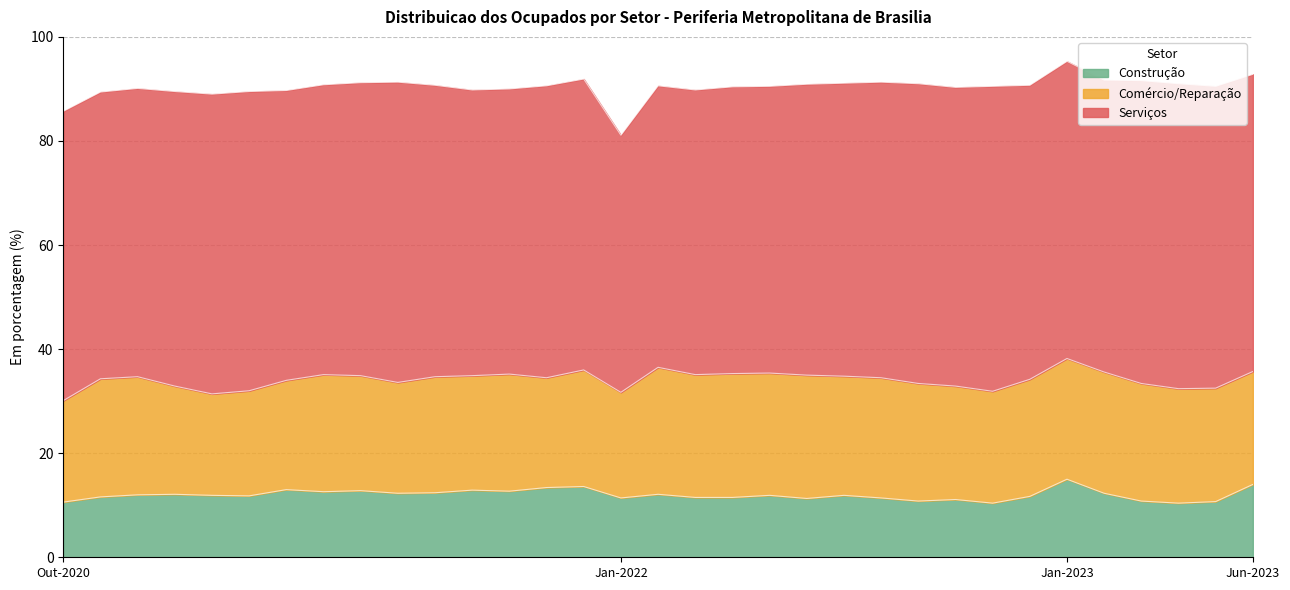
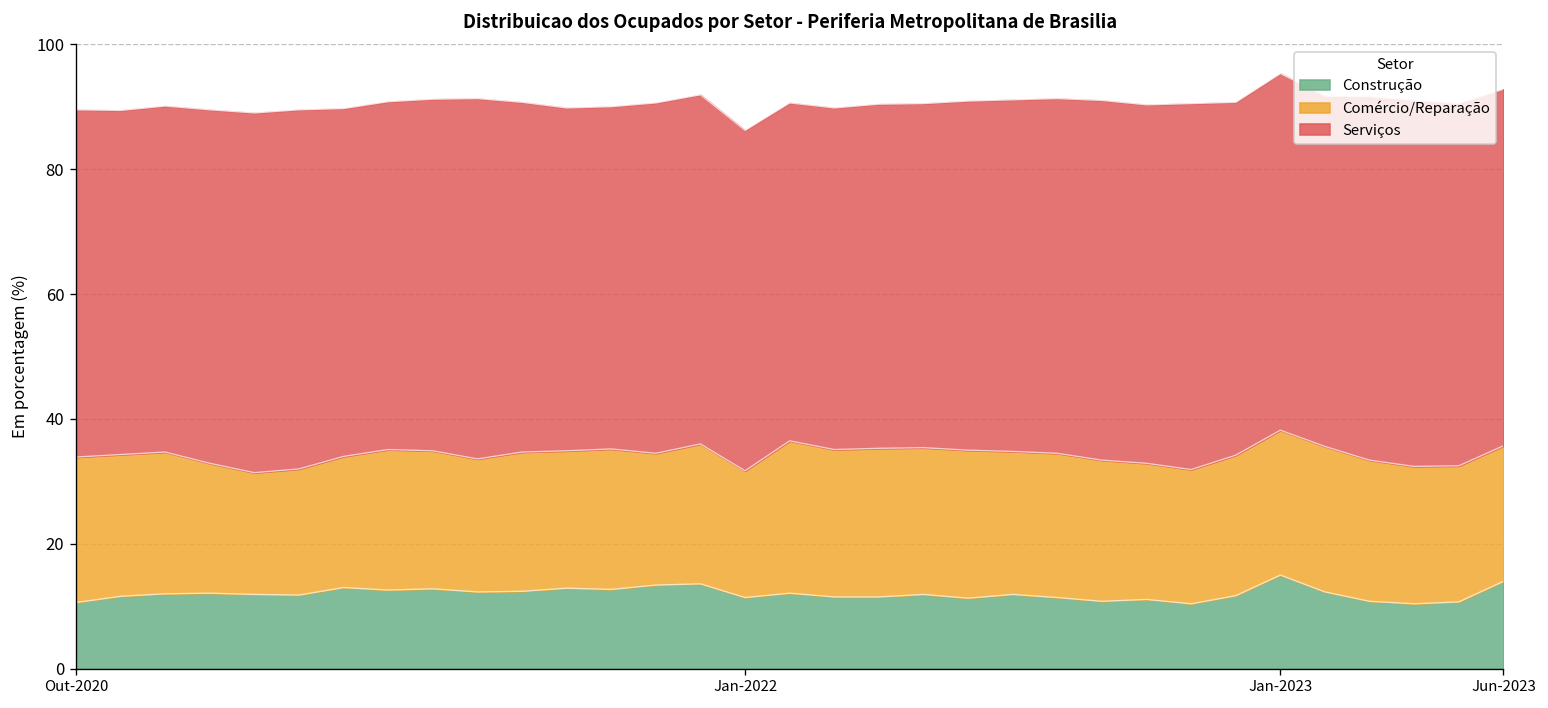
Comércio/Reparação, Out-2020: 20 -> 23
Serviços, Jan-2022: 49 -> 55
